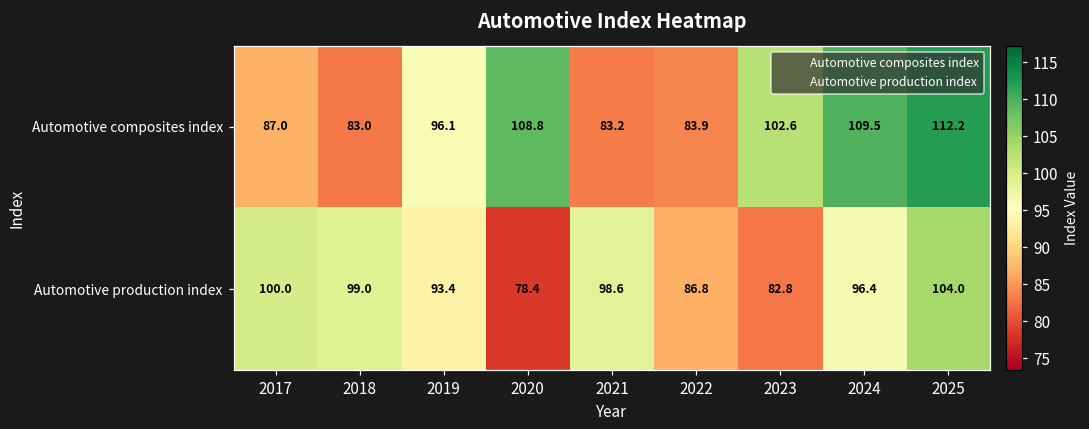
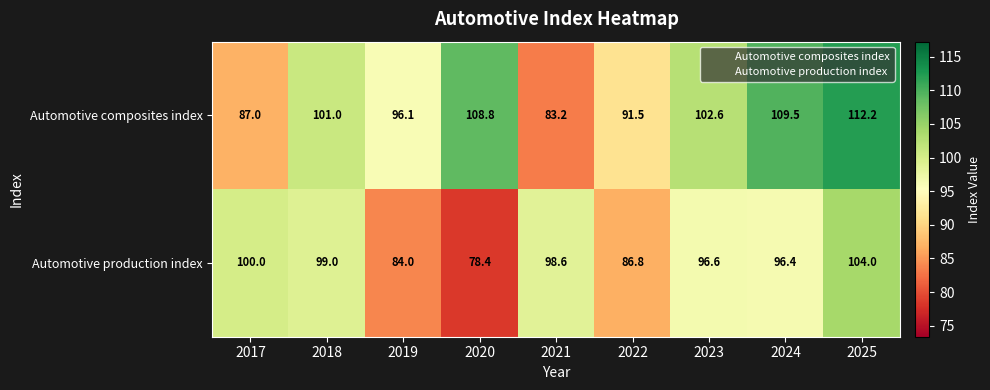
Automotive composites index, 2018: 83.0 -> 101.0
Automotive composites index, 2022: 83.9 -> 91.5
Automotive production index, 2019: 93.4 -> 84.0
Automotive production index, 2023: 82.8 -> 96.6
